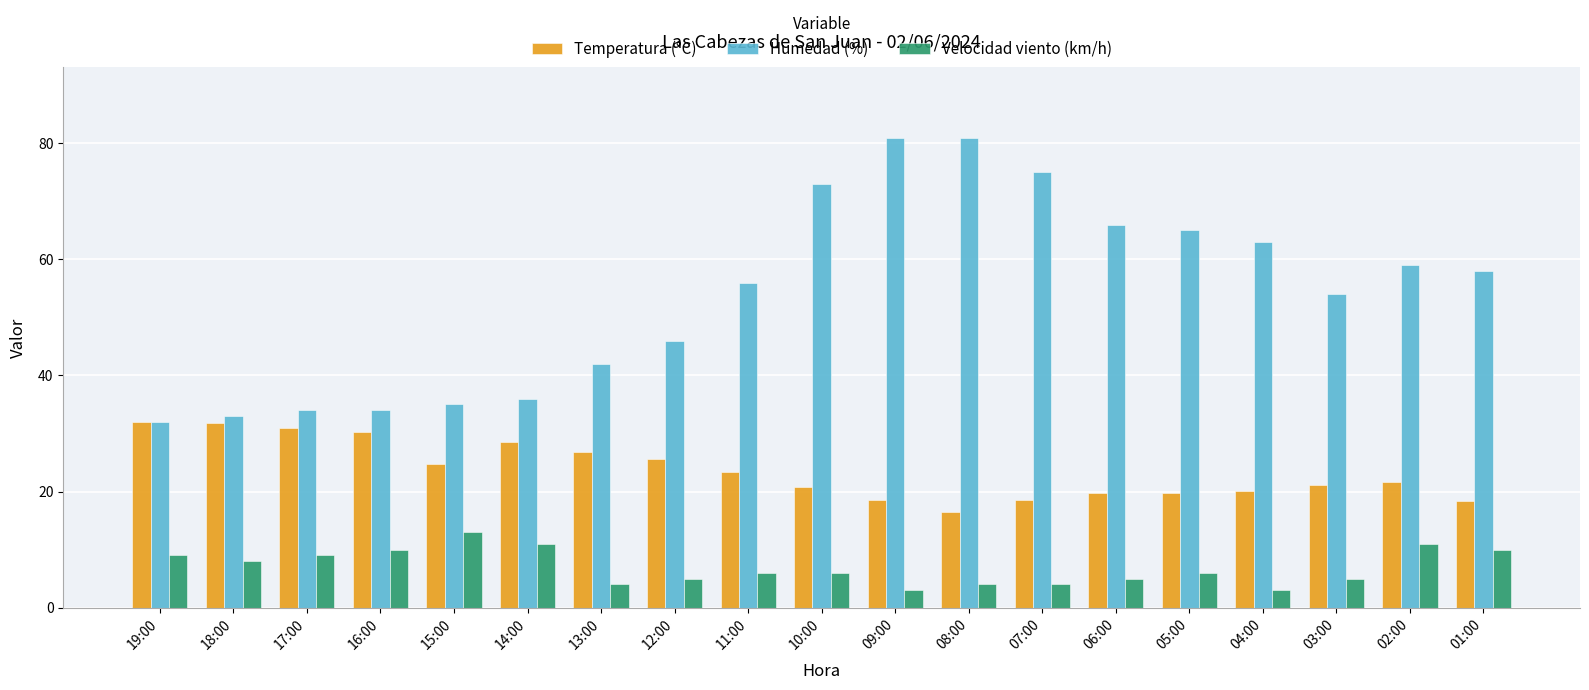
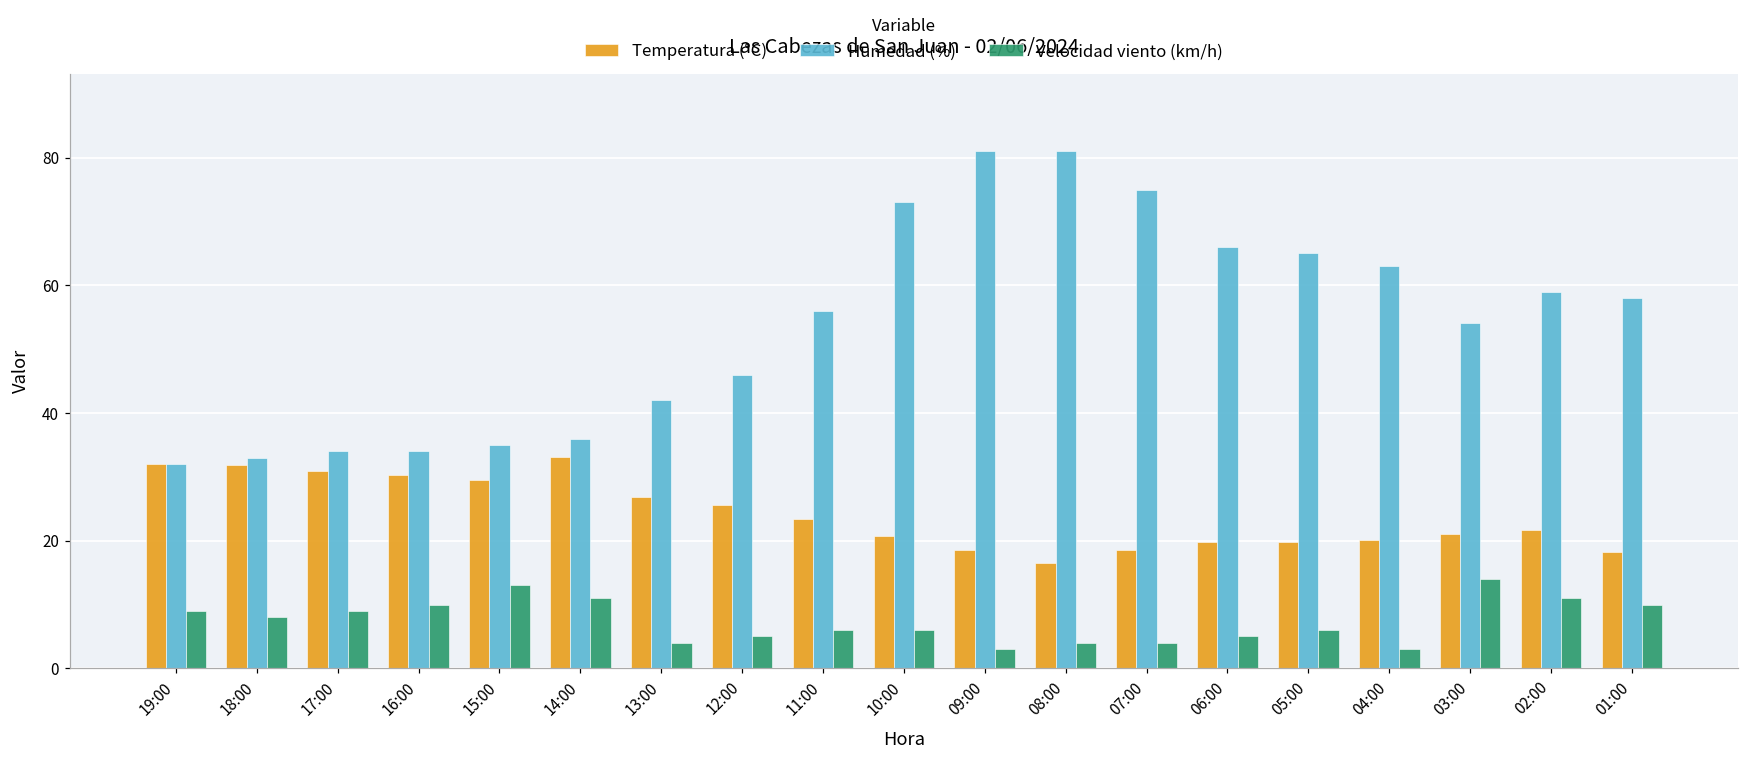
Temperatura (°C), 15:00: 25 -> 30
Temperatura (°C), 14:00: 29 -> 33
Velocidad viento (km/h), 03:00: 5 -> 14
